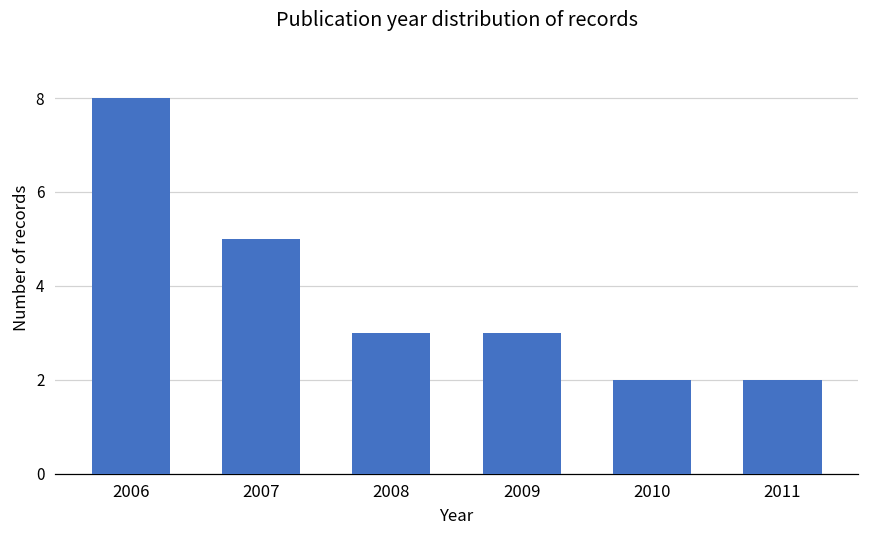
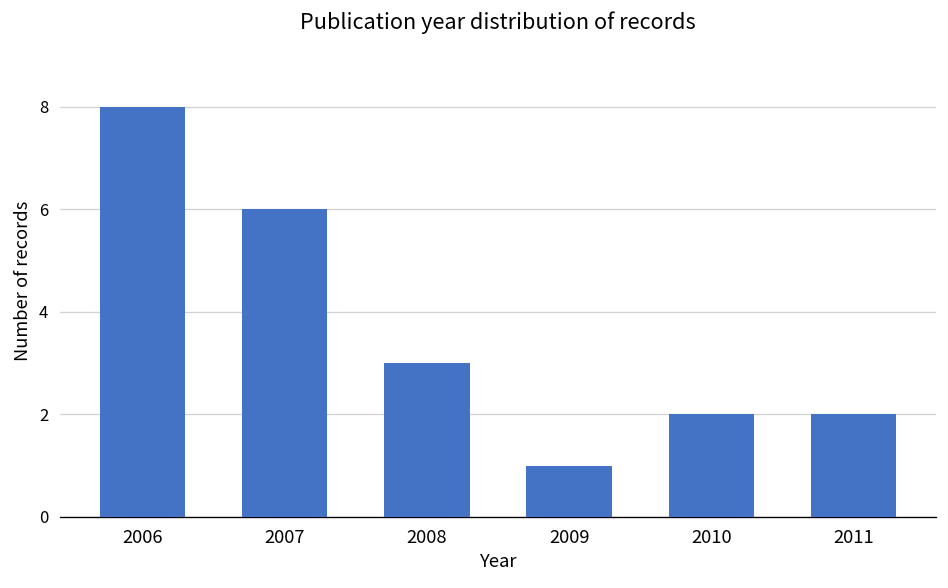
2007: 5 -> 6
2009: 3 -> 1
